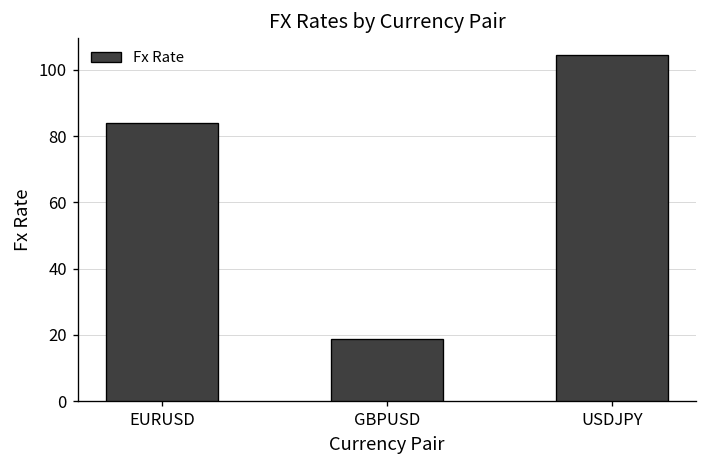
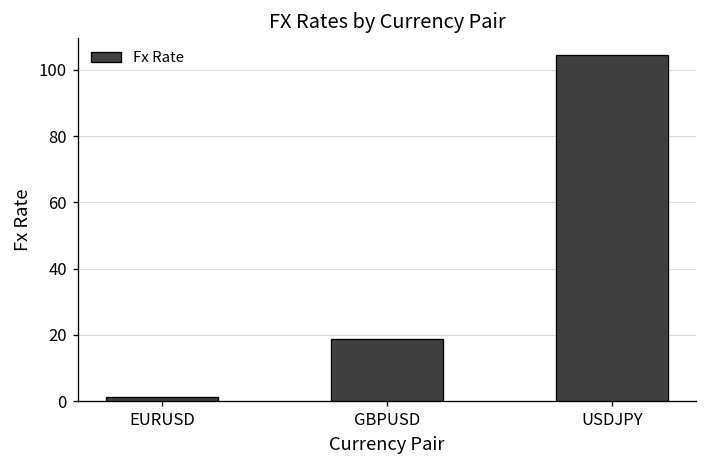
EURUSD: 84 -> 1
